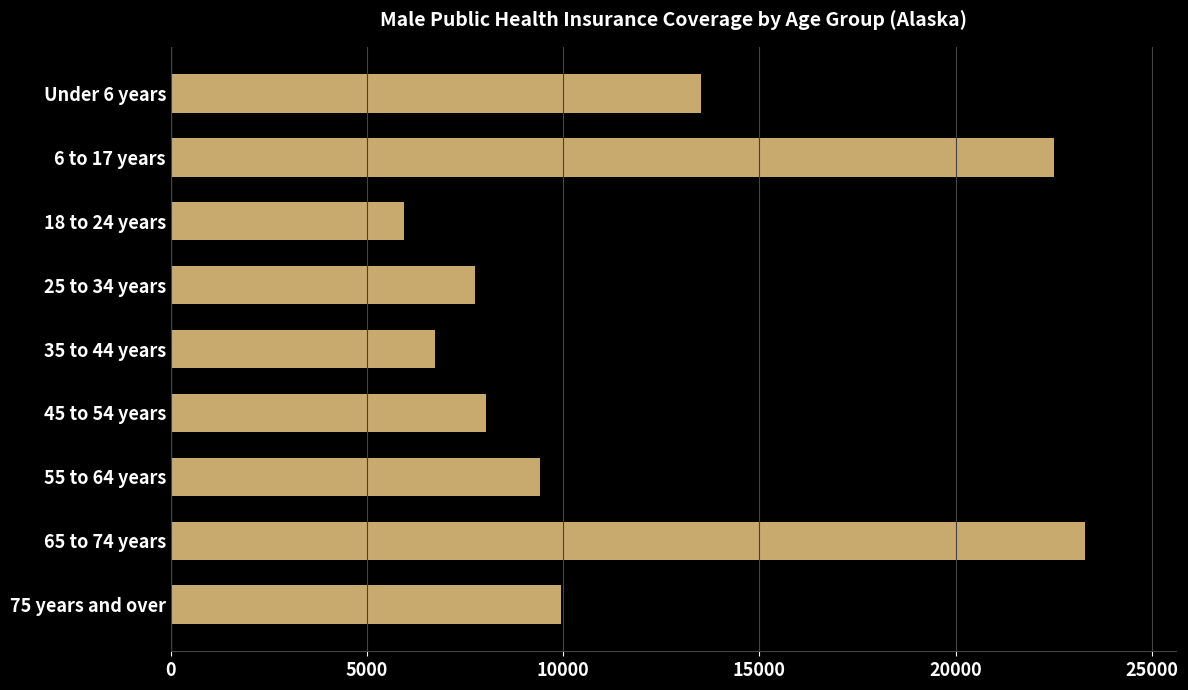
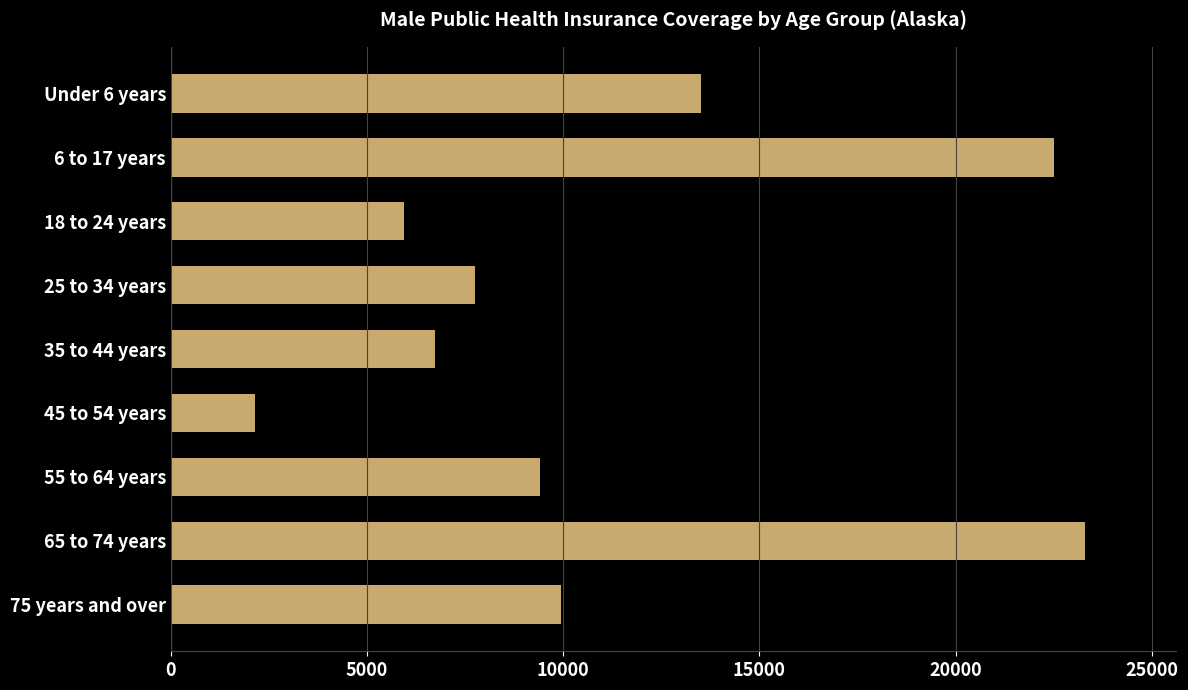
45 to 54 years: 8000 -> 2100
